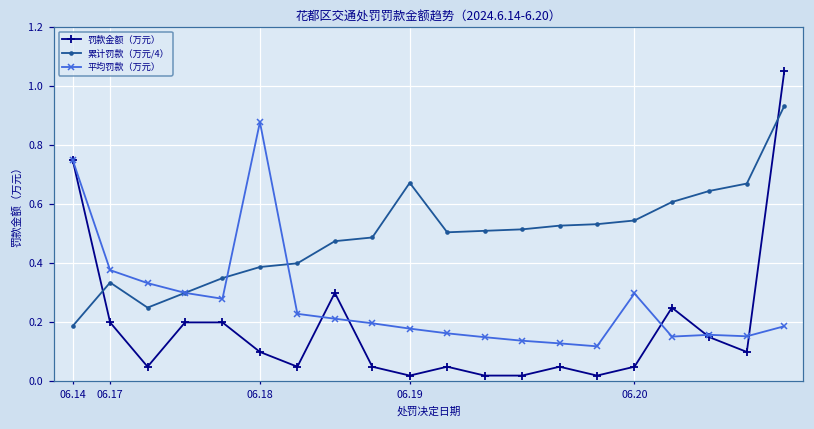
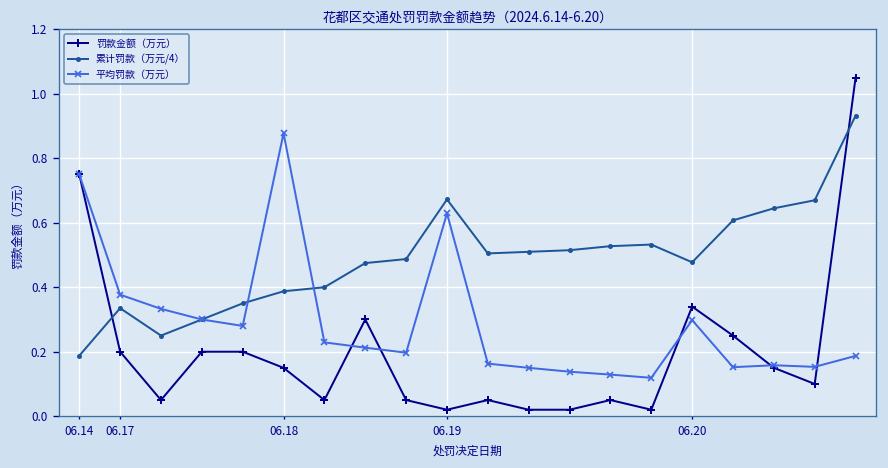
罚款金额（万元）, 06.18: 0.10 -> 0.15
平均罚款（万元）, 06.19: 0.18 -> 0.63
罚款金额（万元）, 06.20: 0.05 -> 0.34
累计罚款（万元/4）, 06.20: 0.55 -> 0.48
